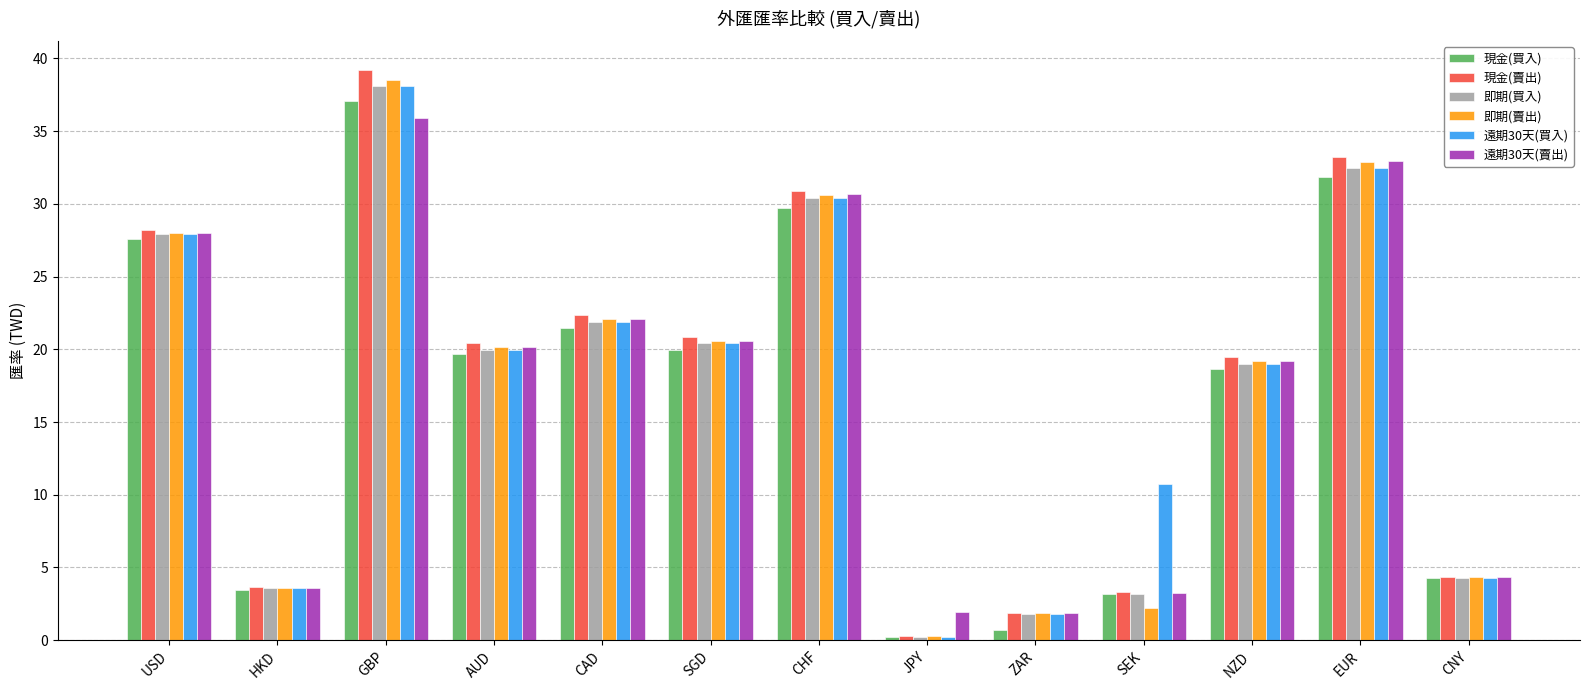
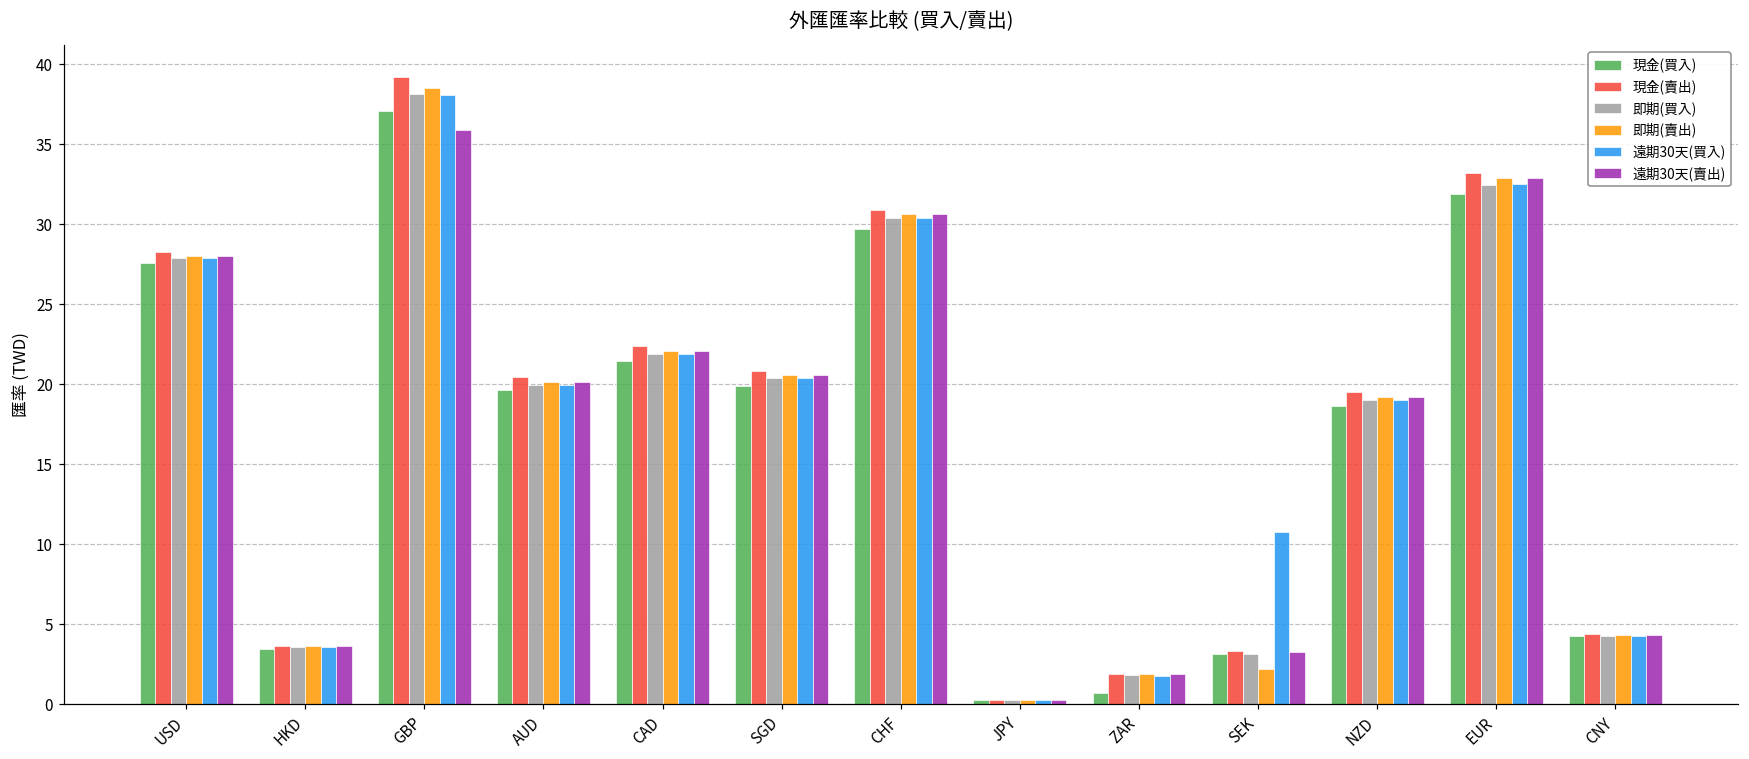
遠期30天(賣出), JPY: 1.9 -> 0.3
